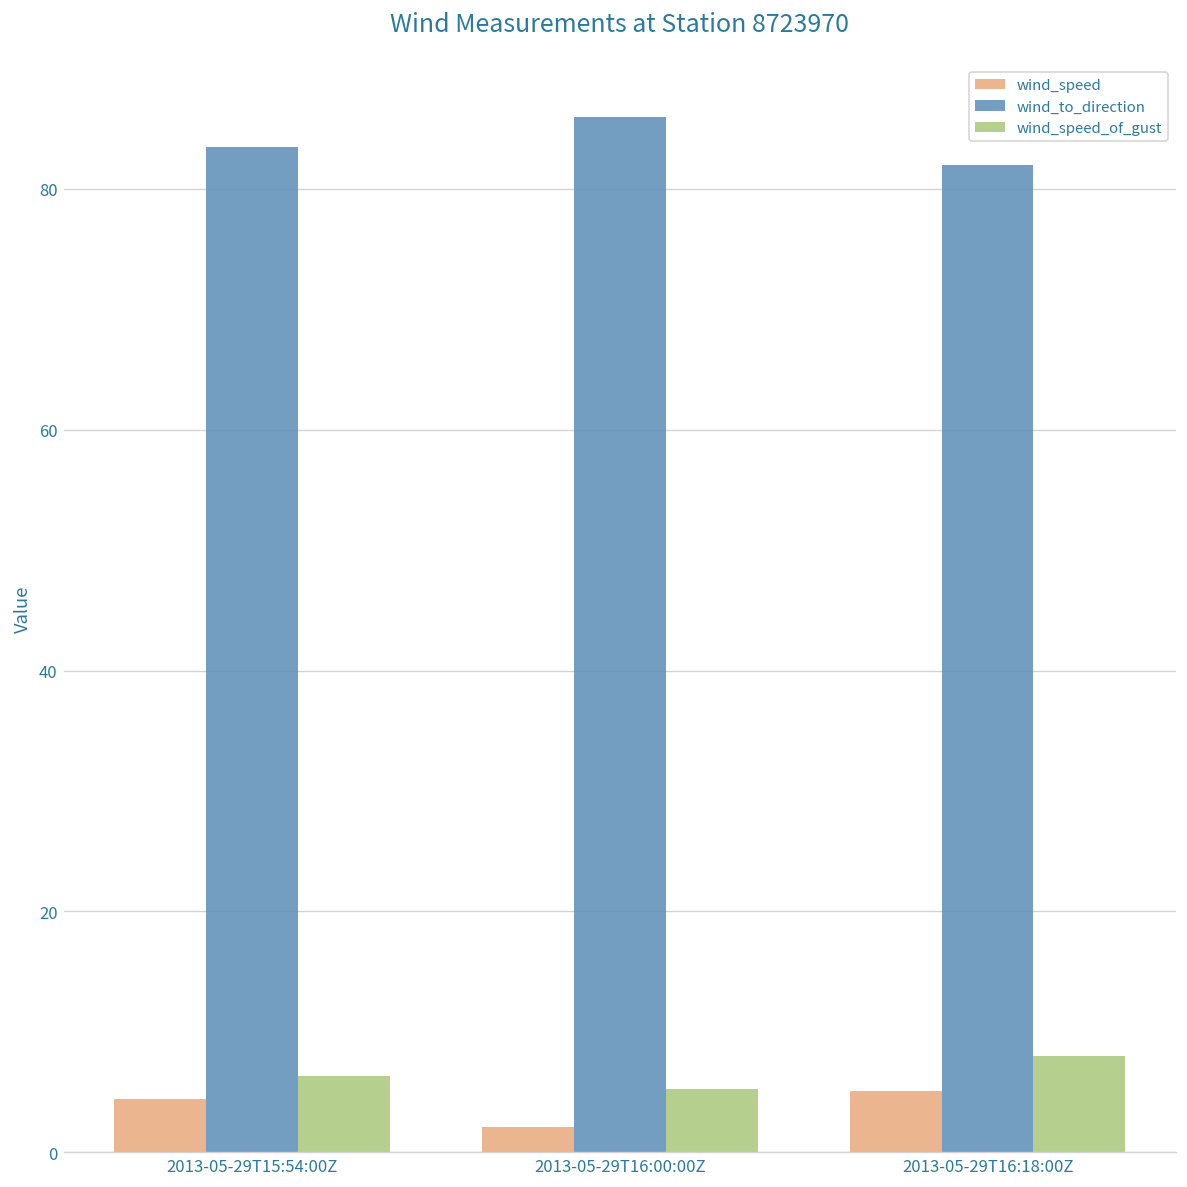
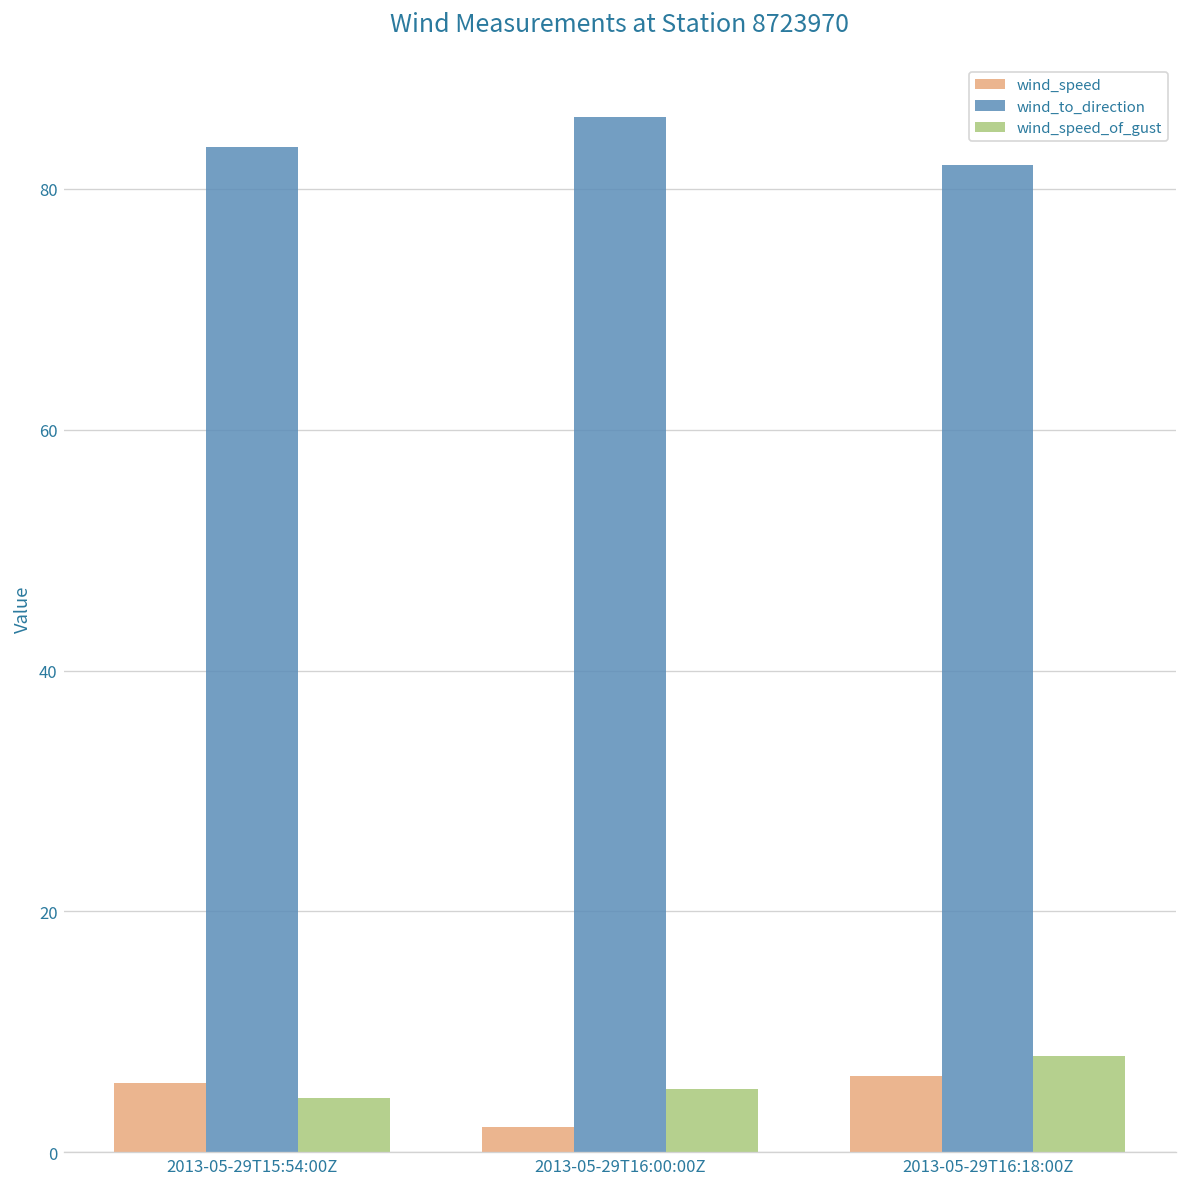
wind_speed, 2013-05-29T15:54:00Z: 4.4 -> 5.8
wind_speed_of_gust, 2013-05-29T15:54:00Z: 6.3 -> 4.5
wind_speed, 2013-05-29T16:18:00Z: 5.1 -> 6.3
